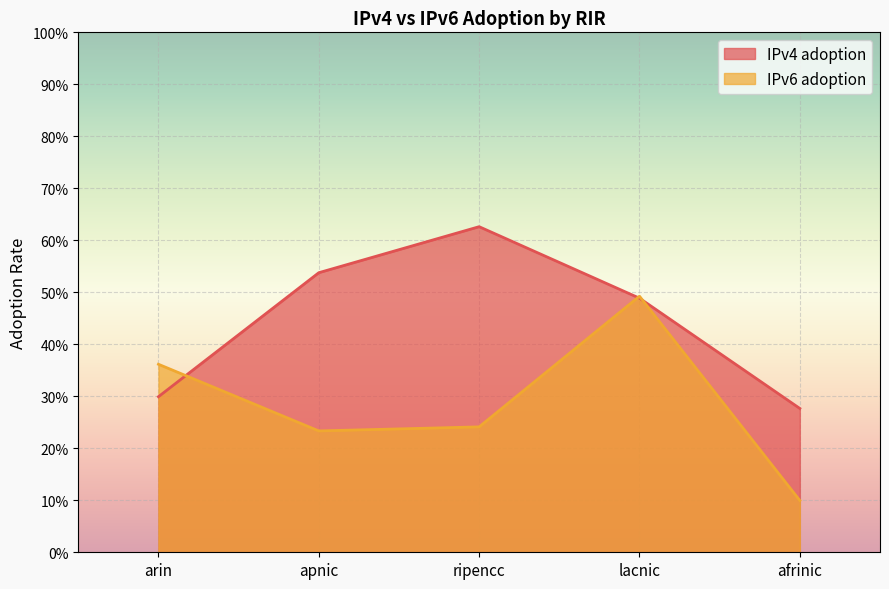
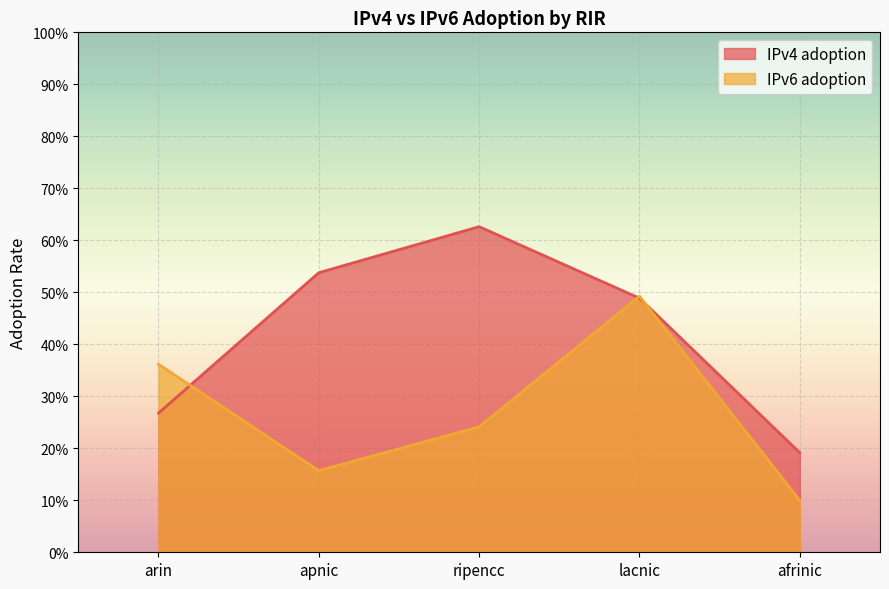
IPv4 adoption, arin: 30% -> 27%
IPv6 adoption, apnic: 23% -> 16%
IPv4 adoption, afrinic: 28% -> 19%
